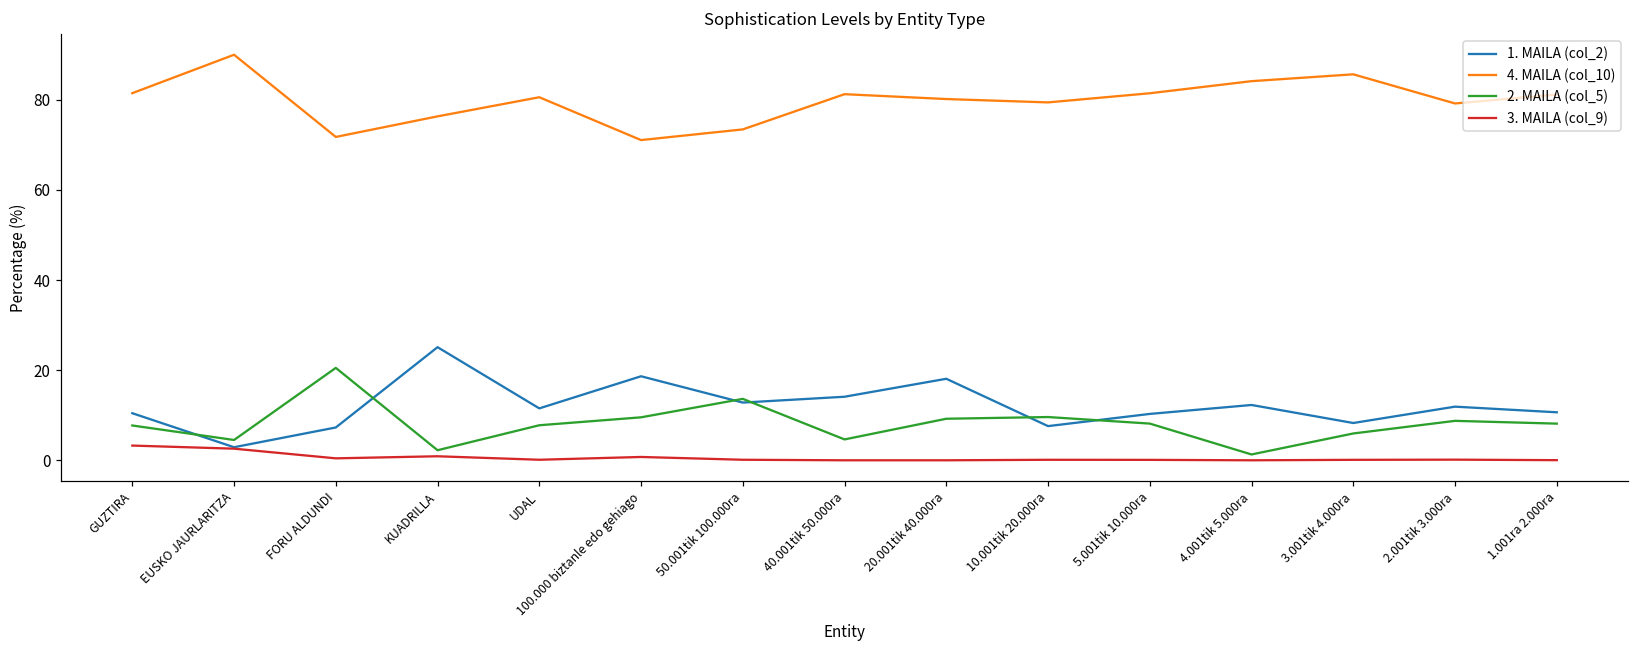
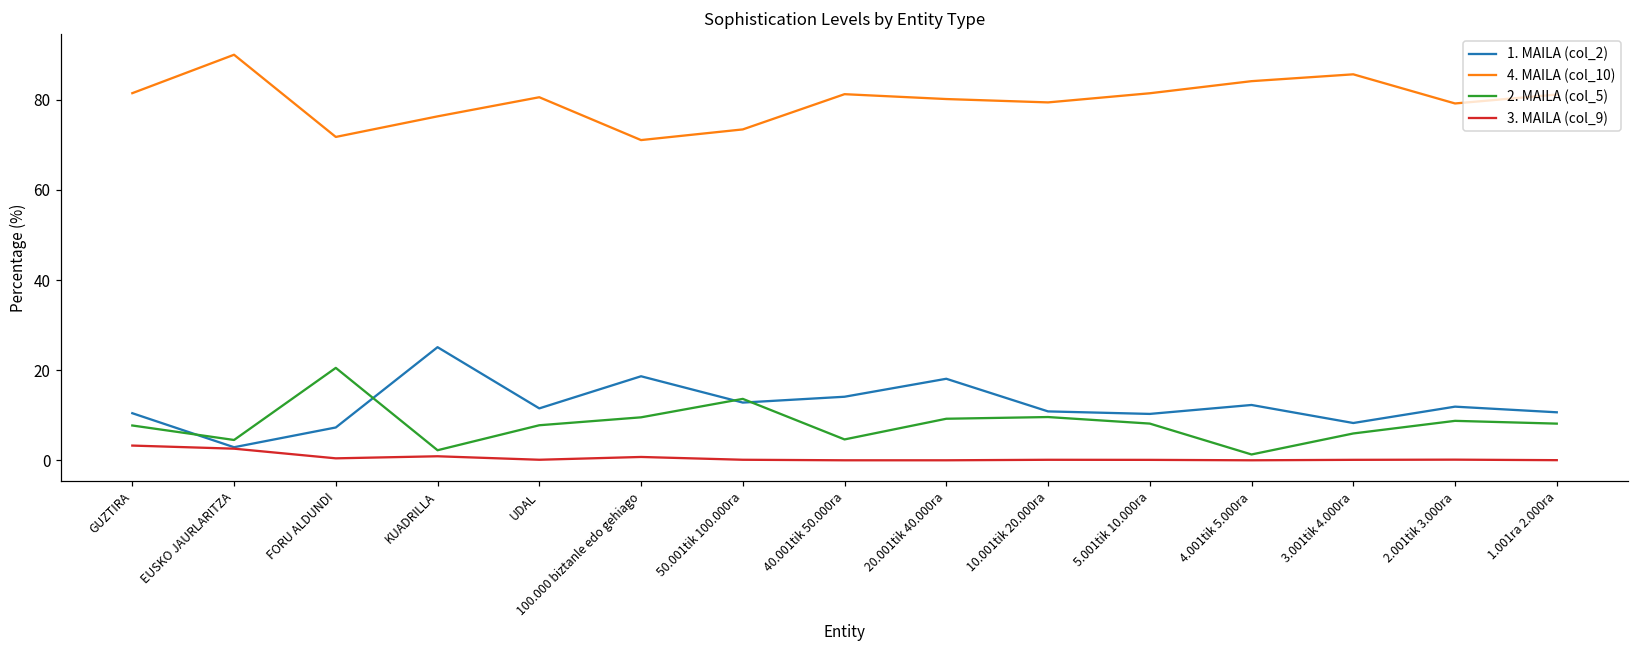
1. MAILA (col_2), 10.001tik 20.000ra: 8 -> 11
